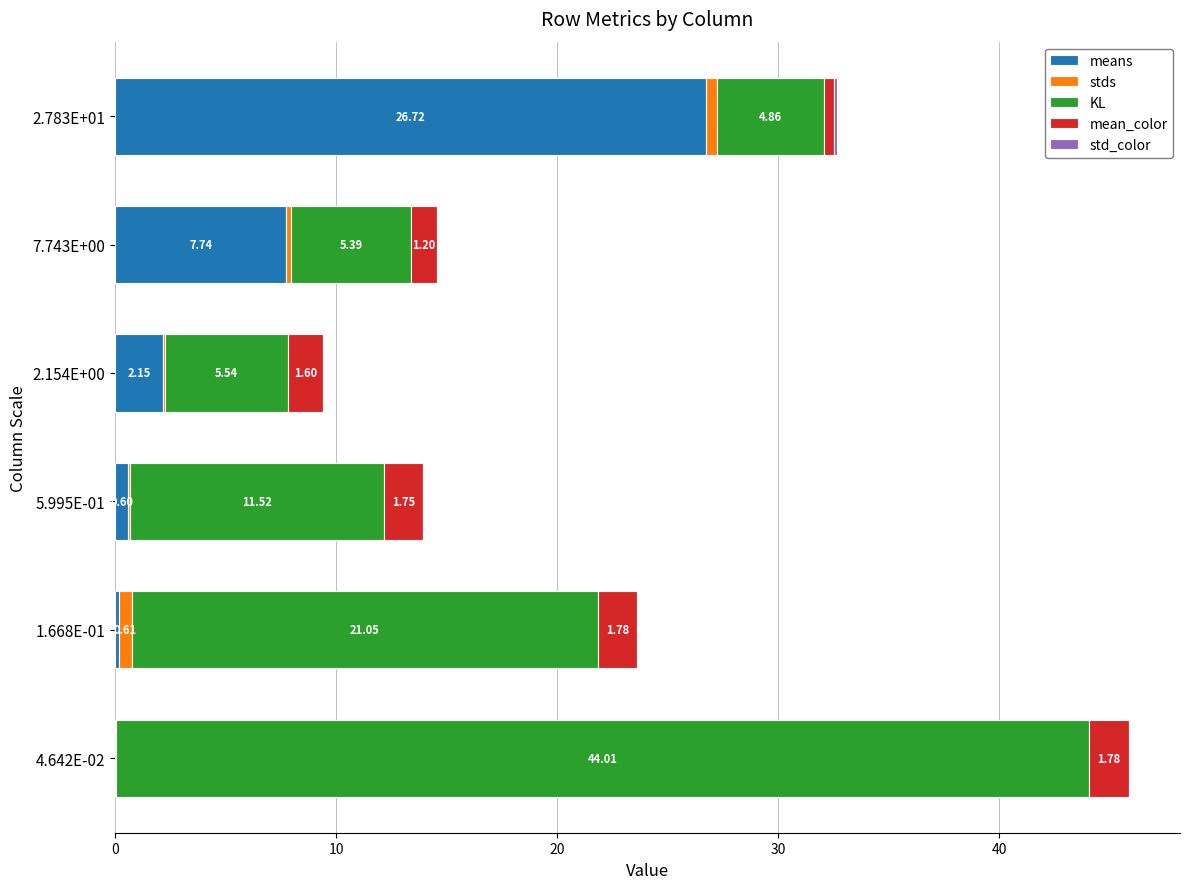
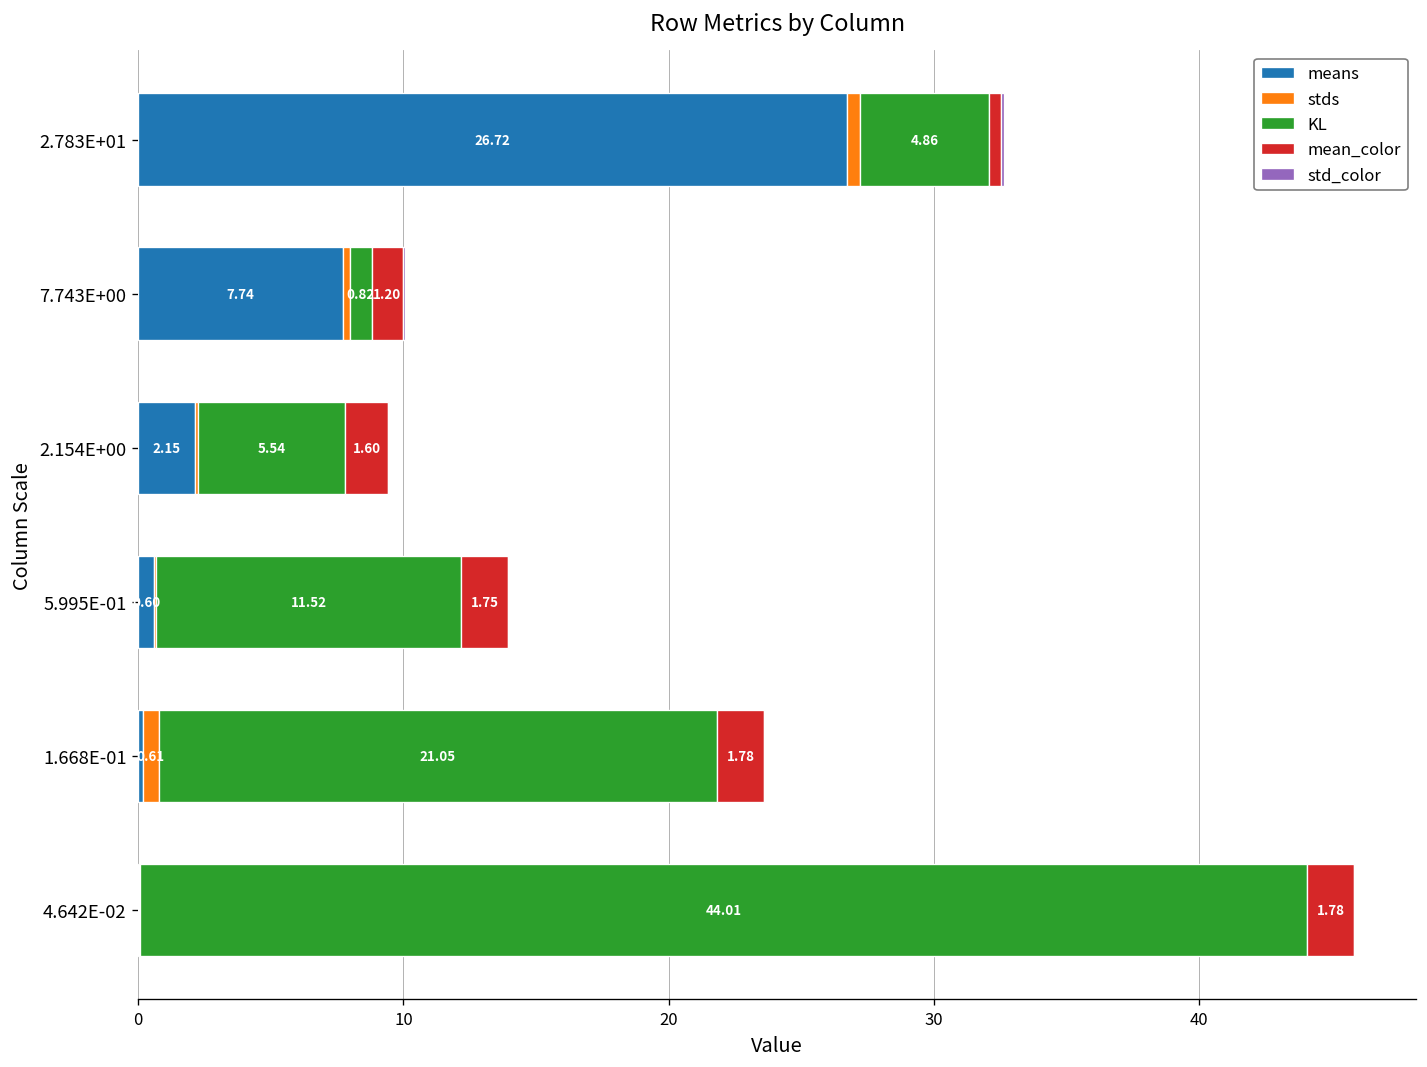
KL, 7.743E+00: 5.39 -> 0.82
